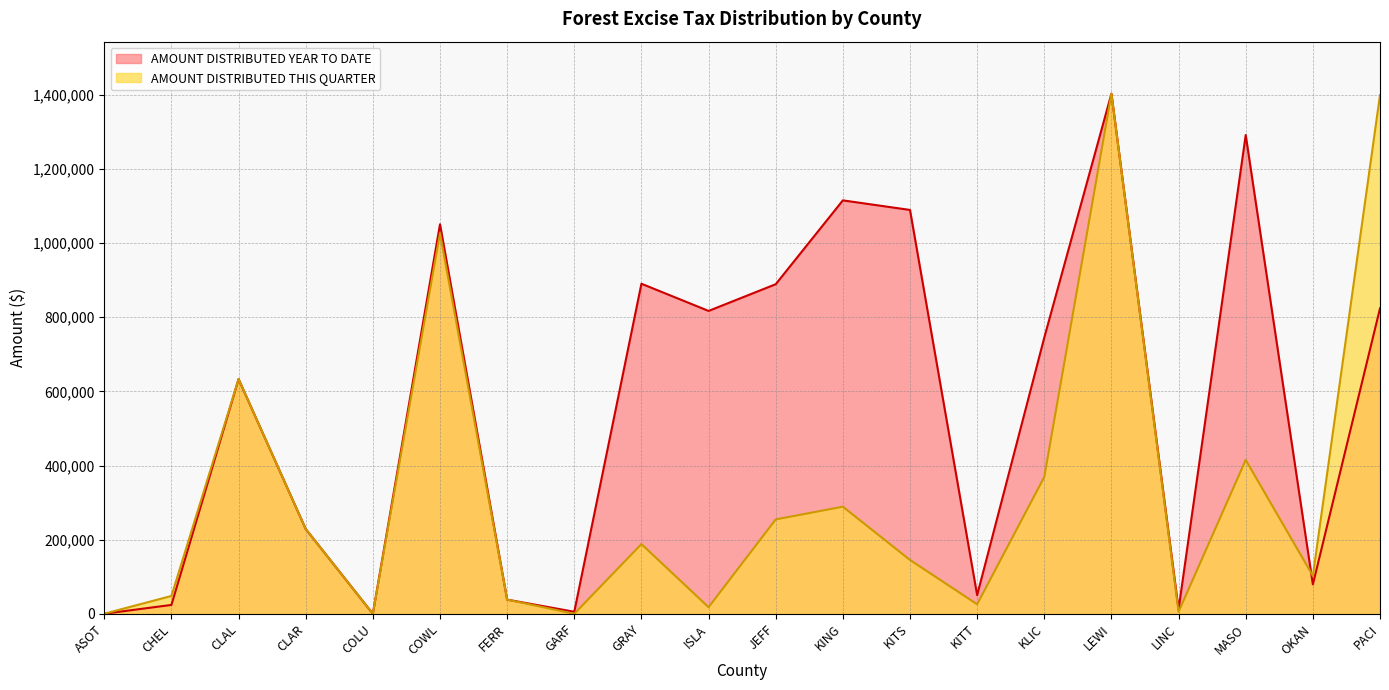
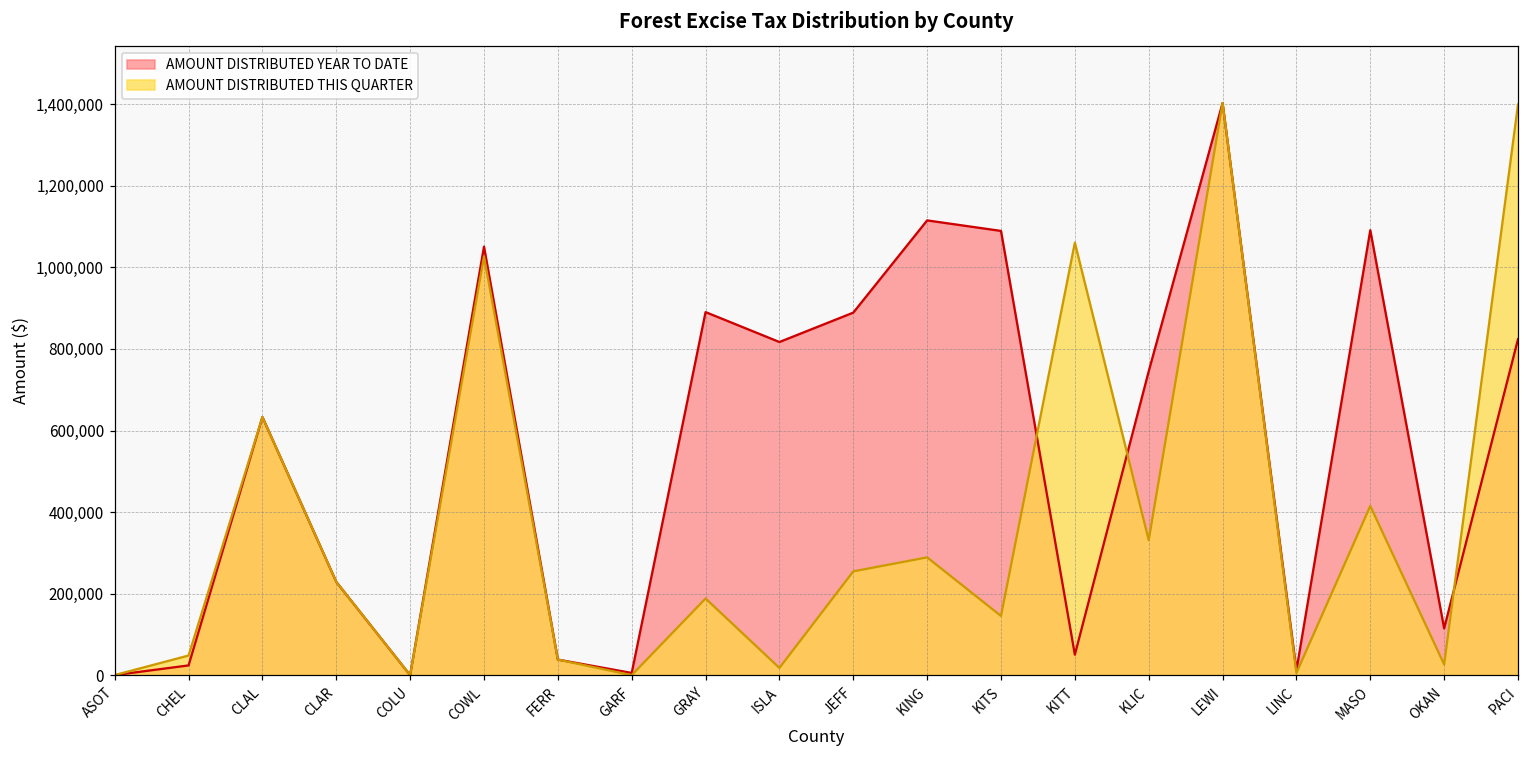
AMOUNT DISTRIBUTED THIS QUARTER, KITT: 30,000 -> 1,060,000
AMOUNT DISTRIBUTED THIS QUARTER, KLIC: 370,000 -> 330,000
AMOUNT DISTRIBUTED YEAR TO DATE, MASO: 1,290,000 -> 1,090,000
AMOUNT DISTRIBUTED YEAR TO DATE, OKAN: 80,000 -> 110,000
AMOUNT DISTRIBUTED THIS QUARTER, OKAN: 100,000 -> 30,000
